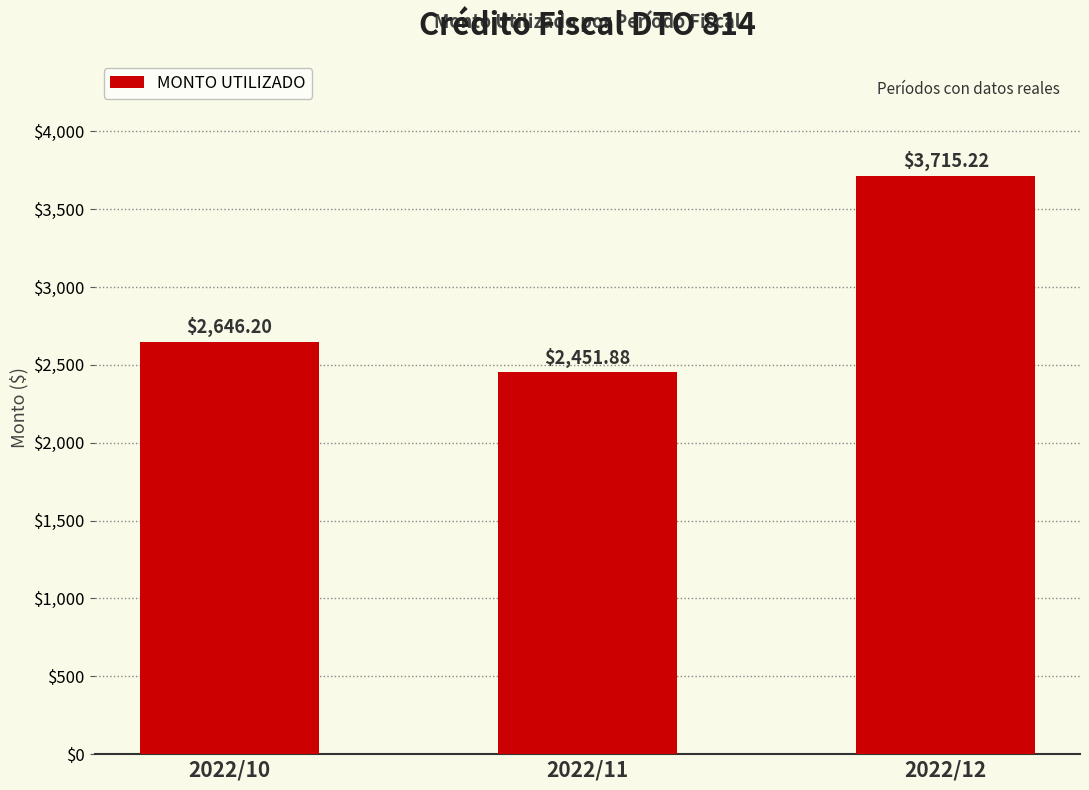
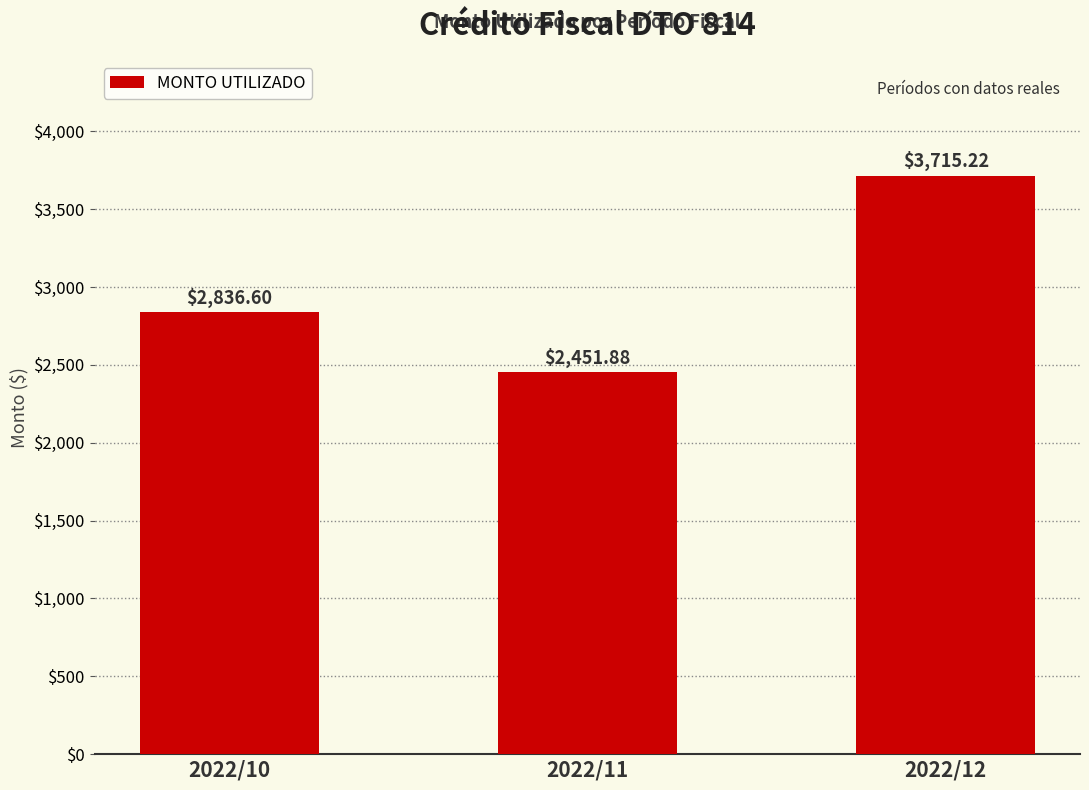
2022/10: $2,646.20 -> $2,836.60
